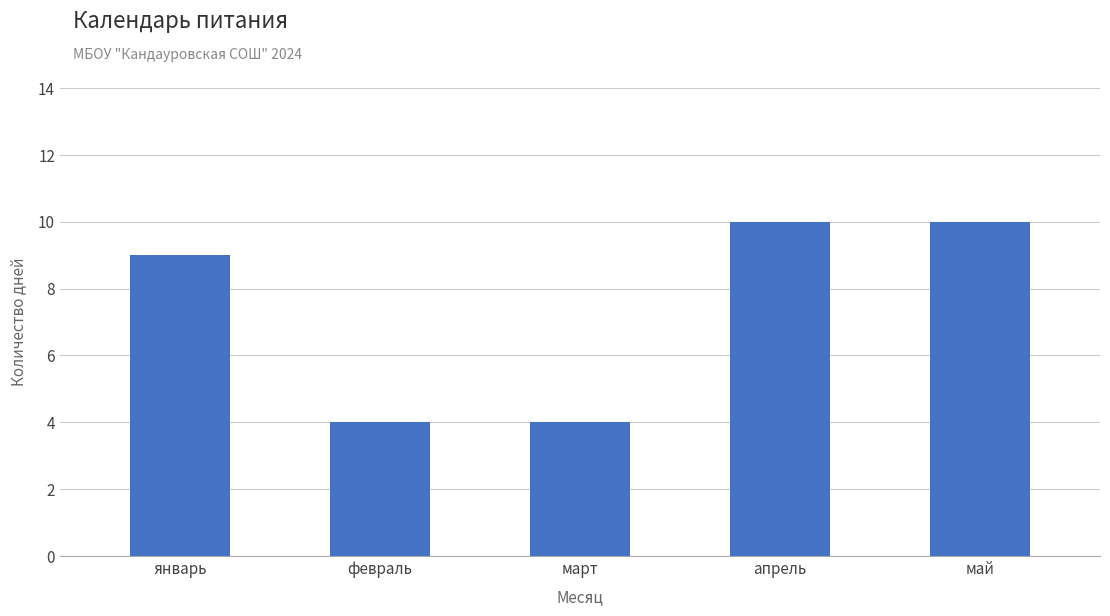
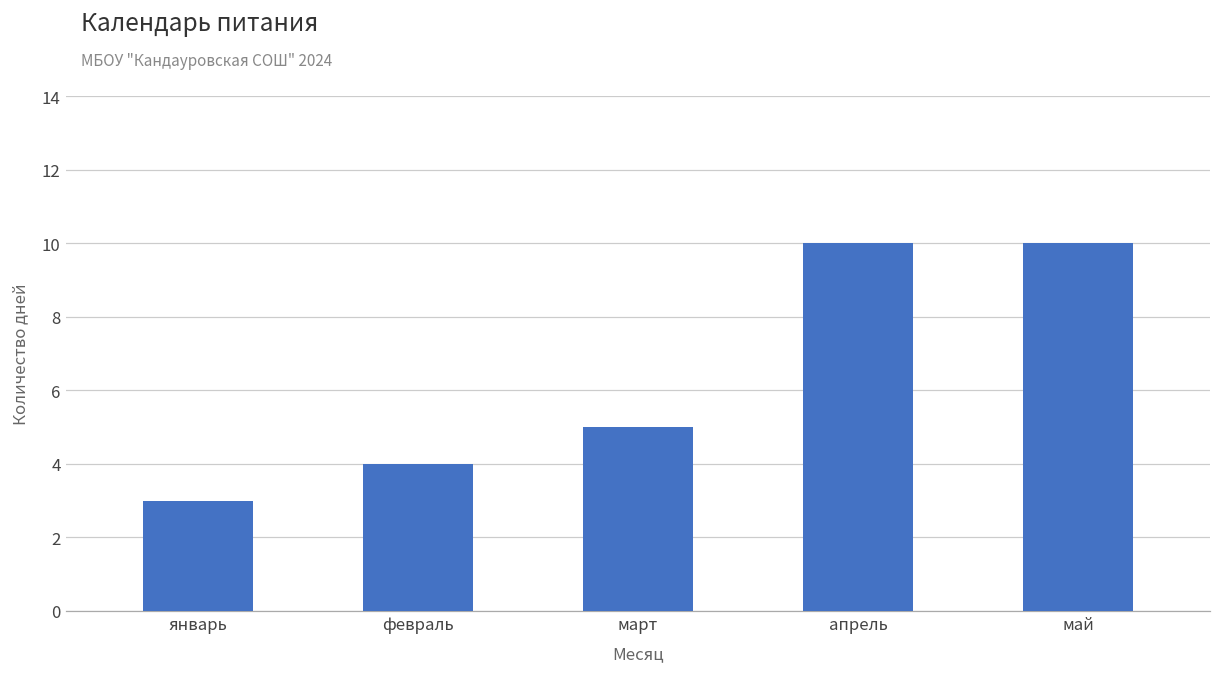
январь: 9 -> 3
март: 4 -> 5
